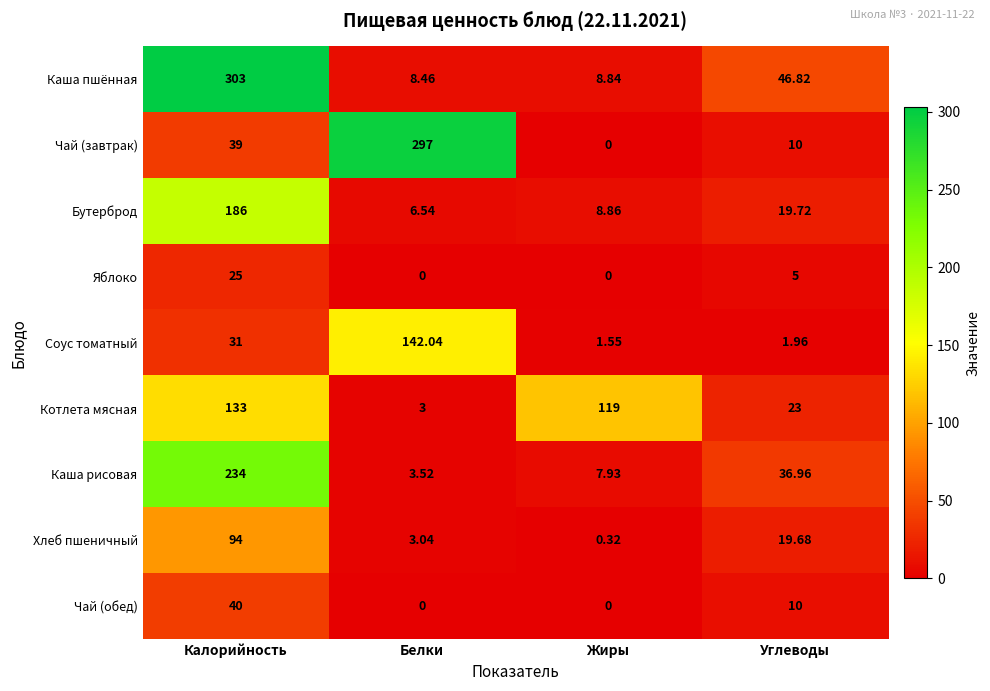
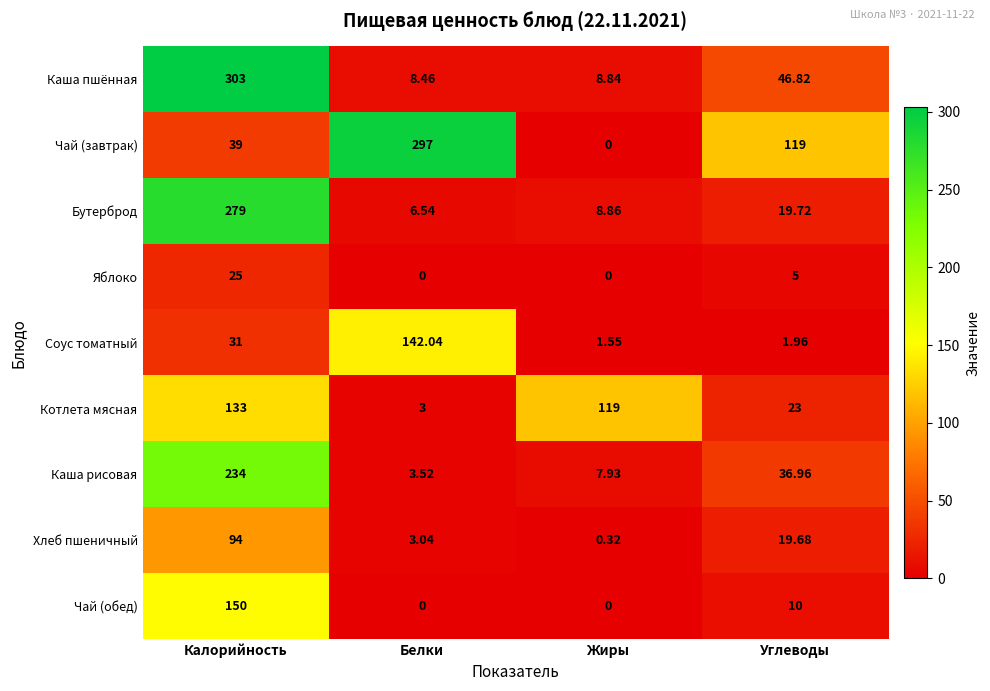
Чай (завтрак), Углеводы: 10 -> 119
Бутерброд, Калорийность: 186 -> 279
Чай (обед), Калорийность: 40 -> 150
